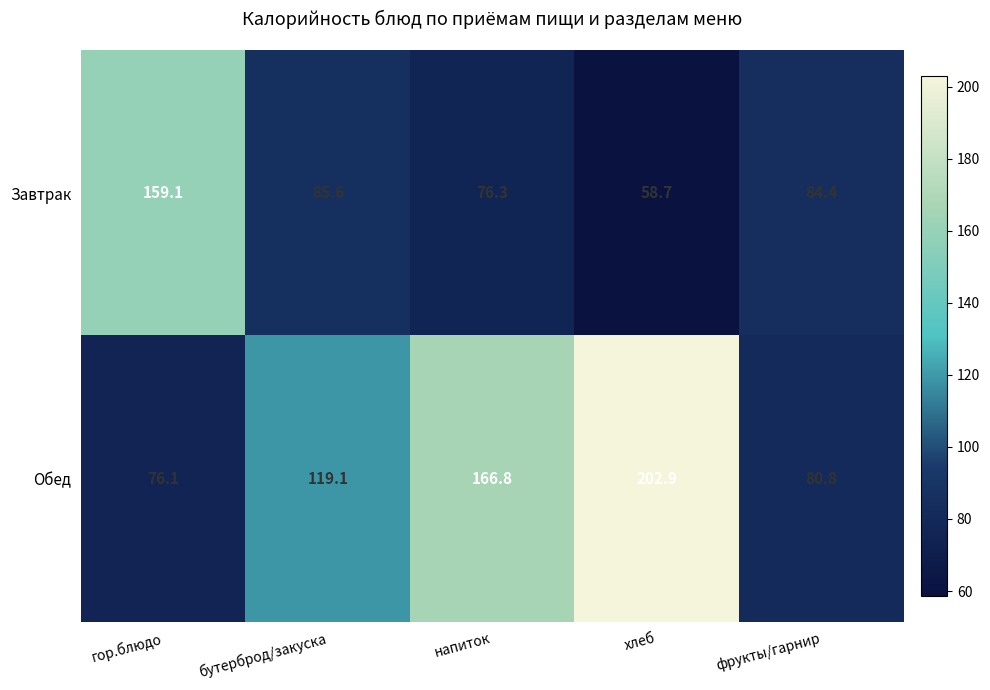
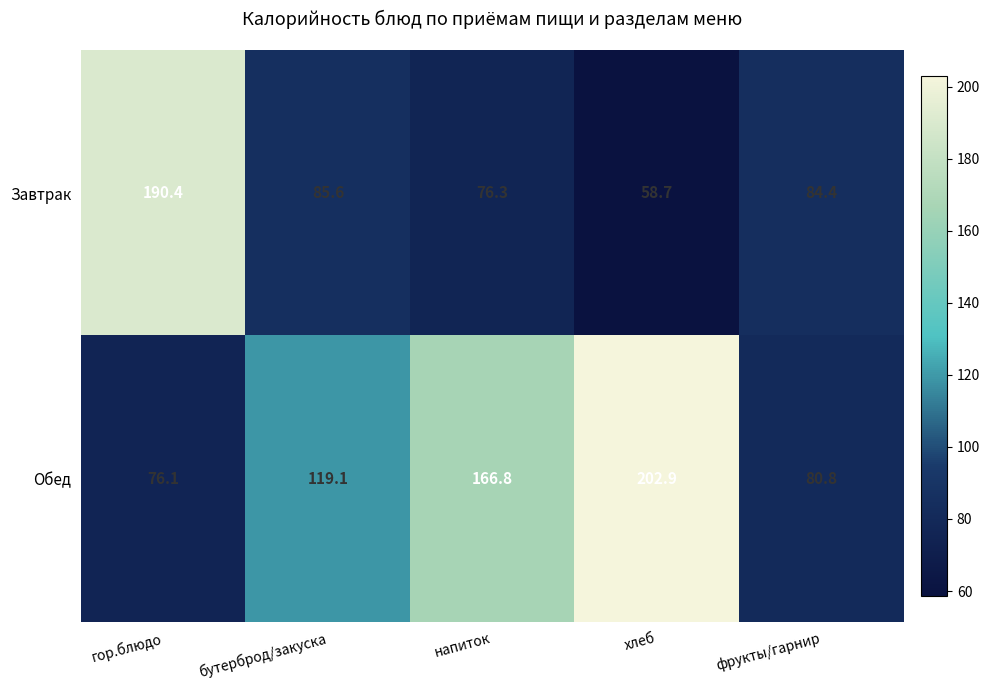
Завтрак, гор.блюдо: 159.1 -> 190.4
